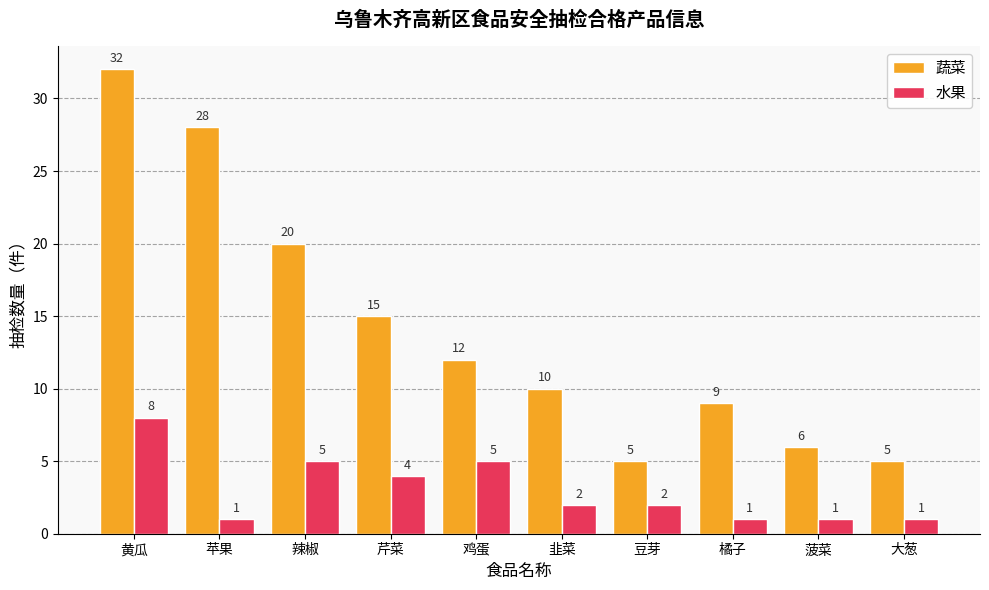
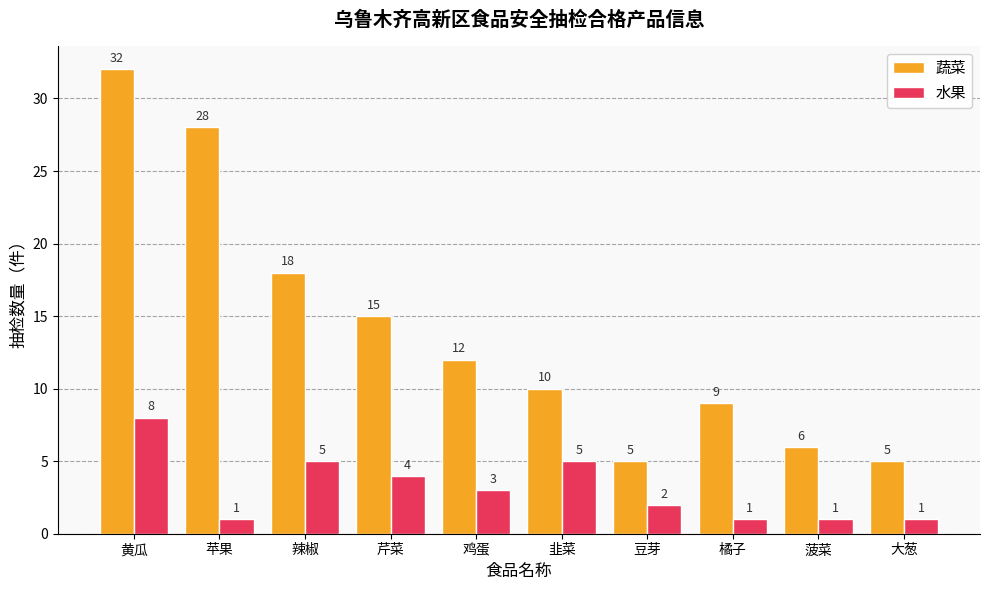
蔬菜, 辣椒: 20 -> 18
水果, 鸡蛋: 5 -> 3
水果, 韭菜: 2 -> 5
